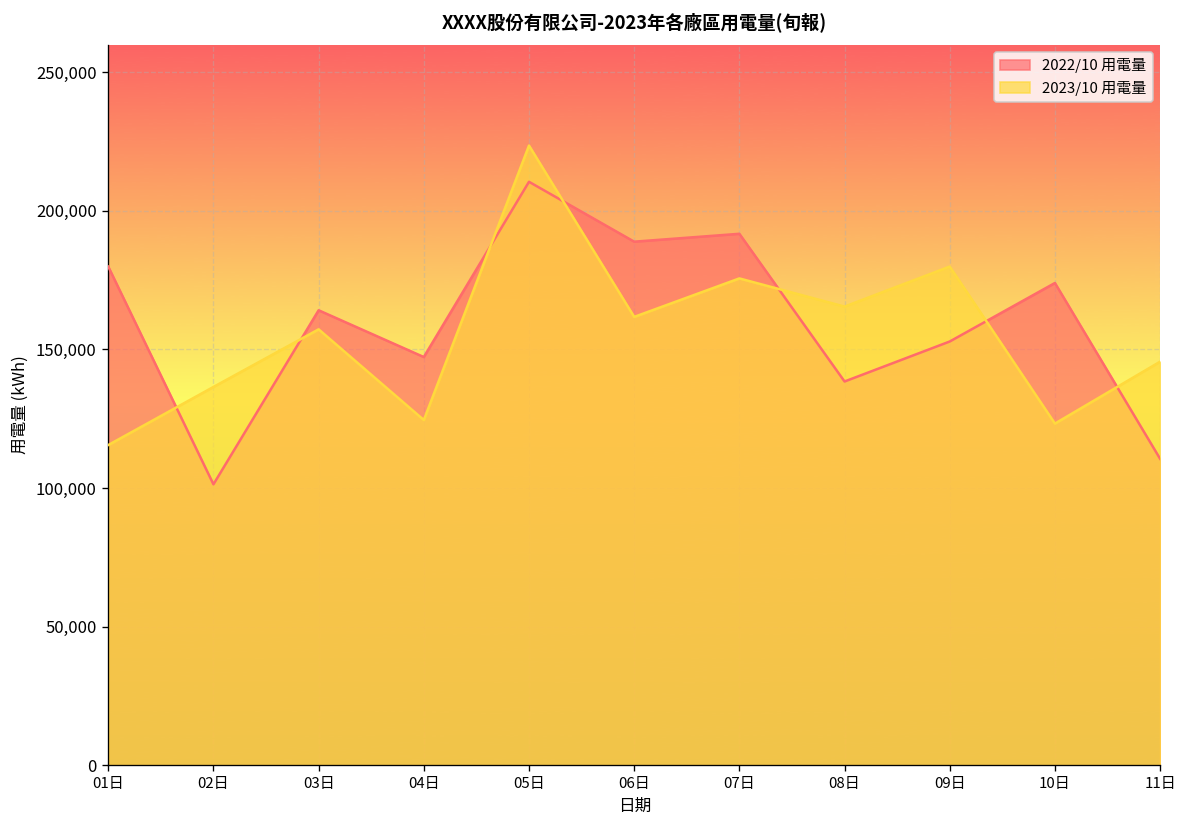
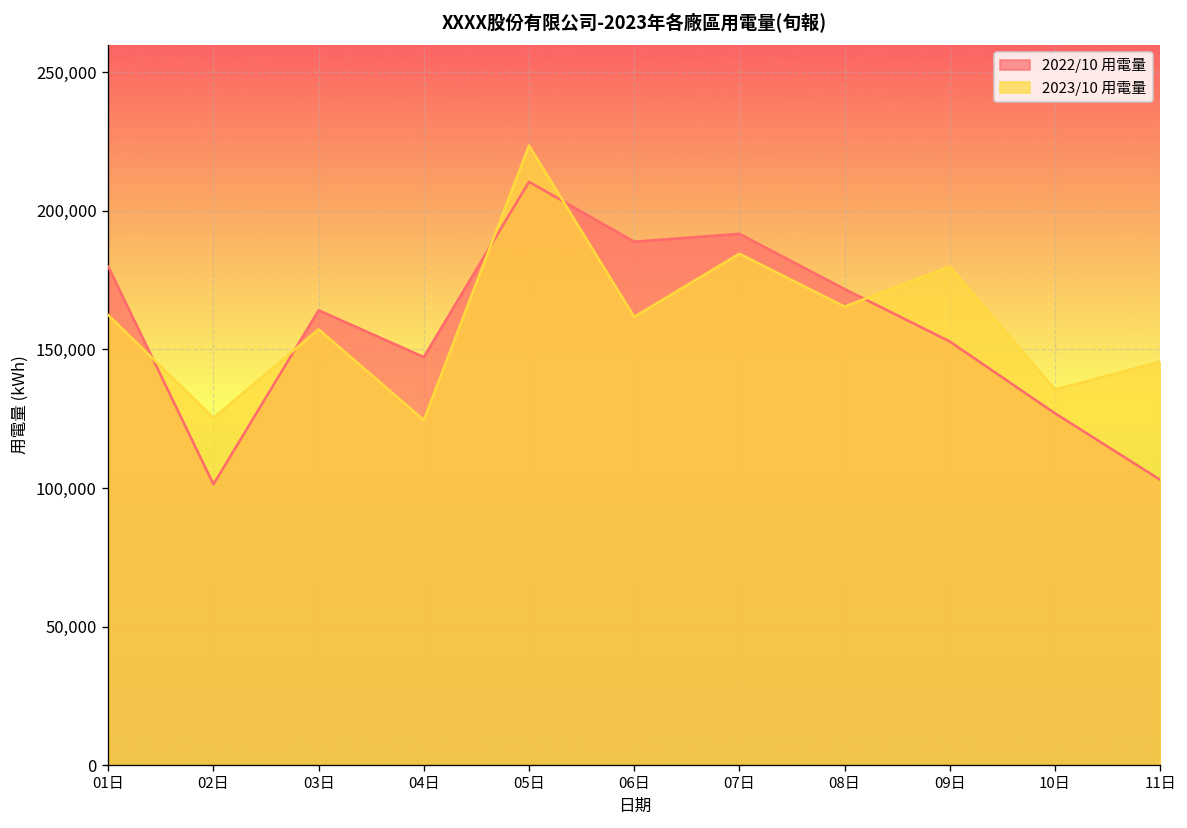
2023/10 用電量, 01日: 116,000 -> 162,000
2023/10 用電量, 02日: 136,000 -> 125,000
2023/10 用電量, 07日: 176,000 -> 185,000
2022/10 用電量, 08日: 138,000 -> 172,000
2022/10 用電量, 10日: 174,000 -> 127,000
2023/10 用電量, 10日: 123,000 -> 136,000
2022/10 用電量, 11日: 111,000 -> 103,000
